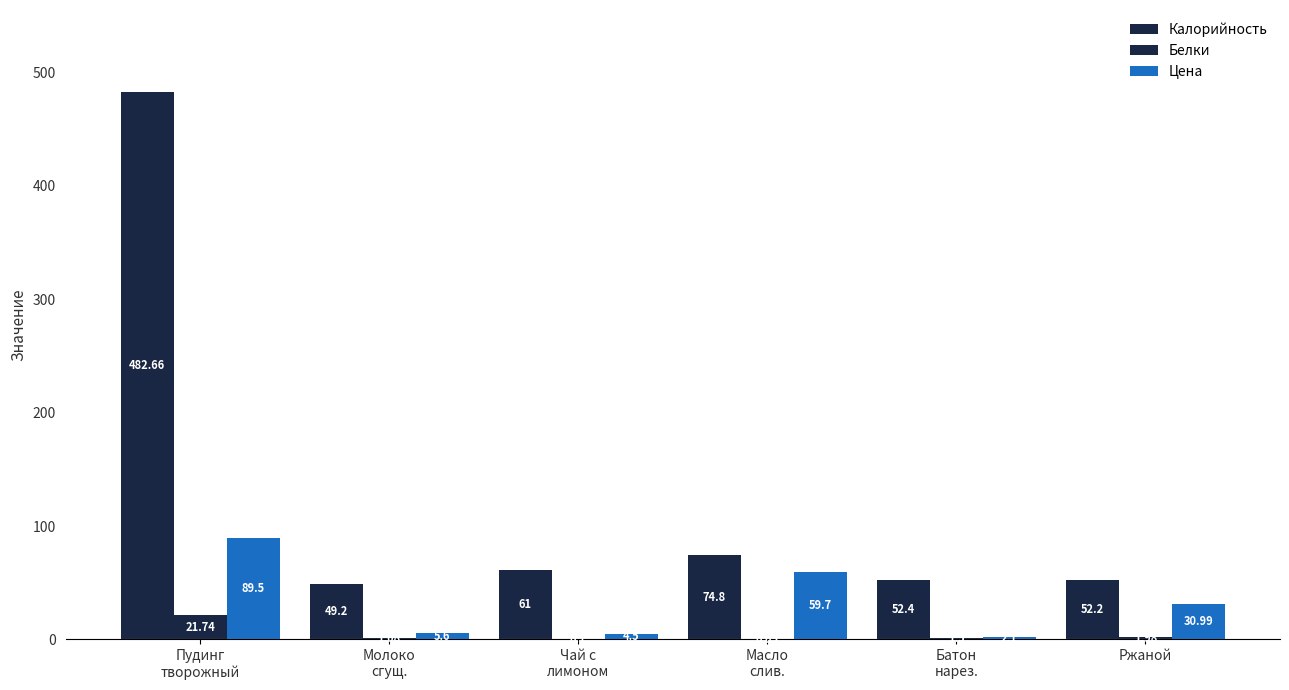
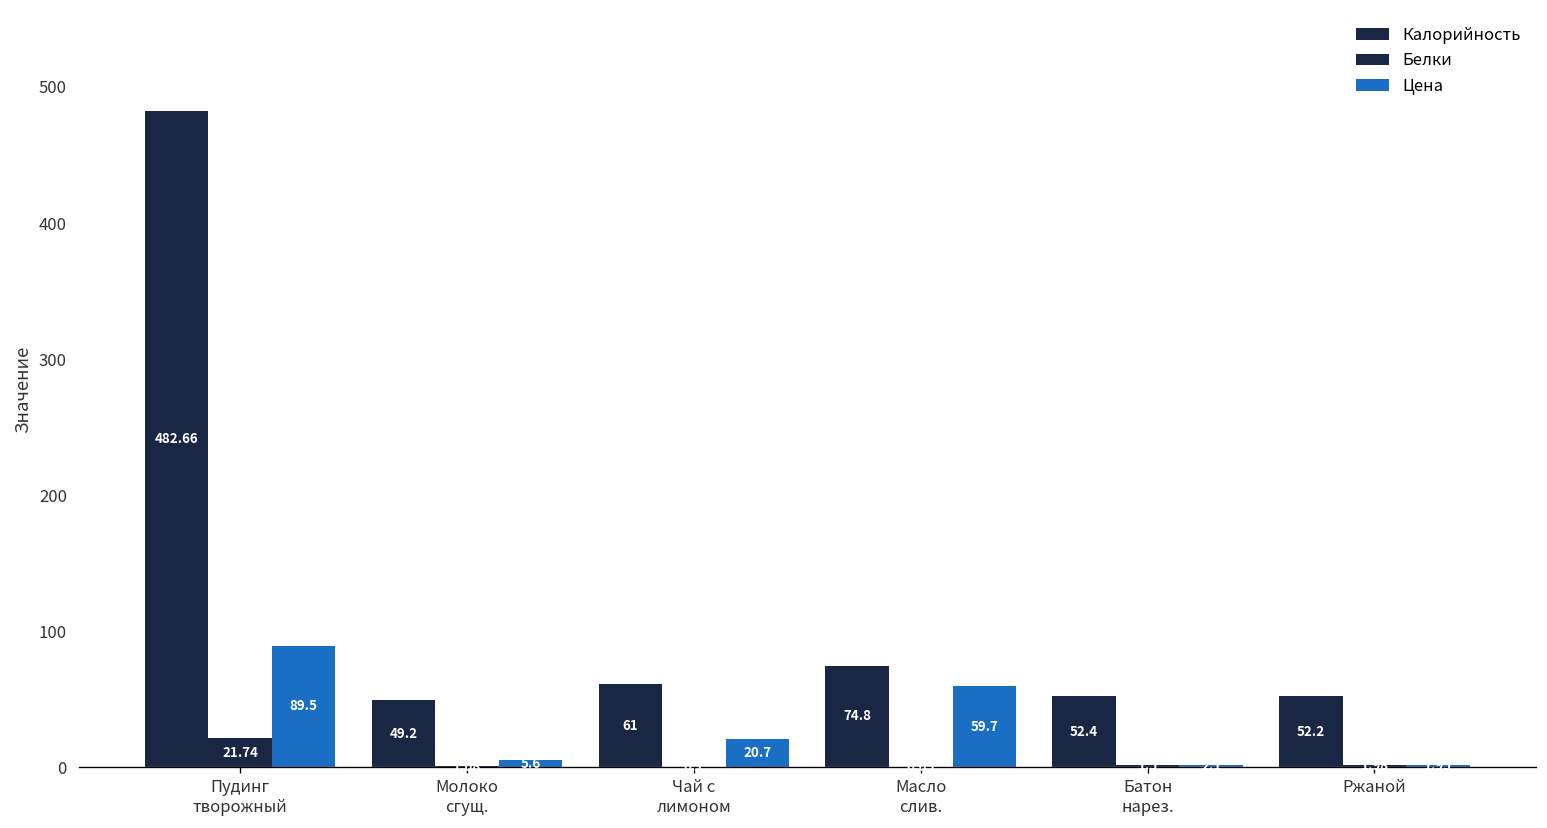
Цена, Чай с лимоном: 5 -> 21
Цена, Ржаной: 31 -> 2
